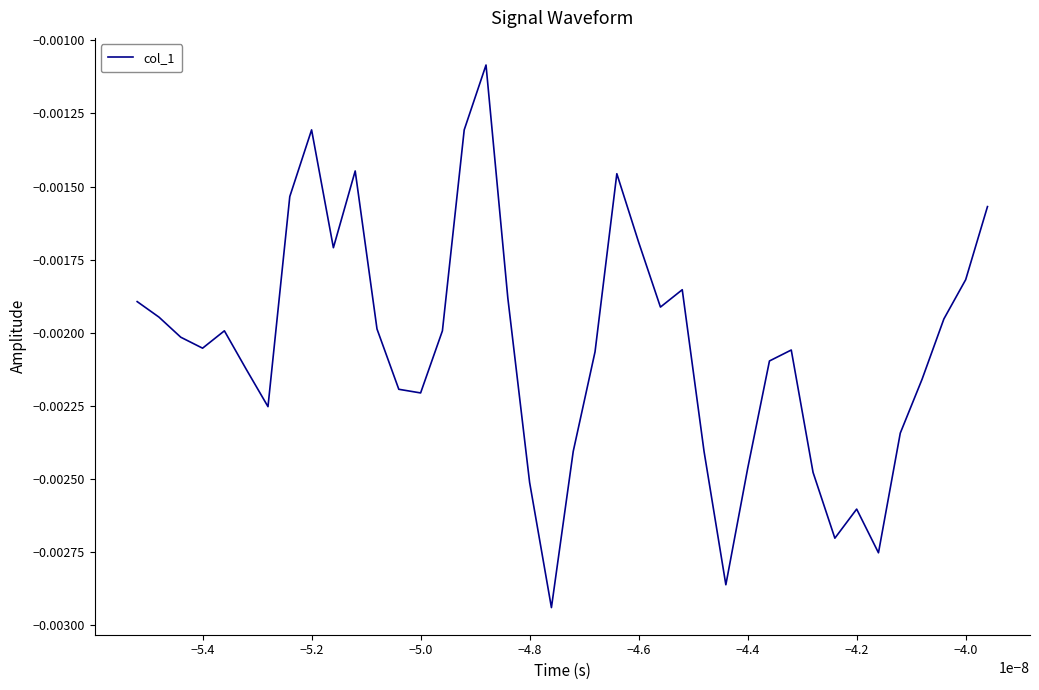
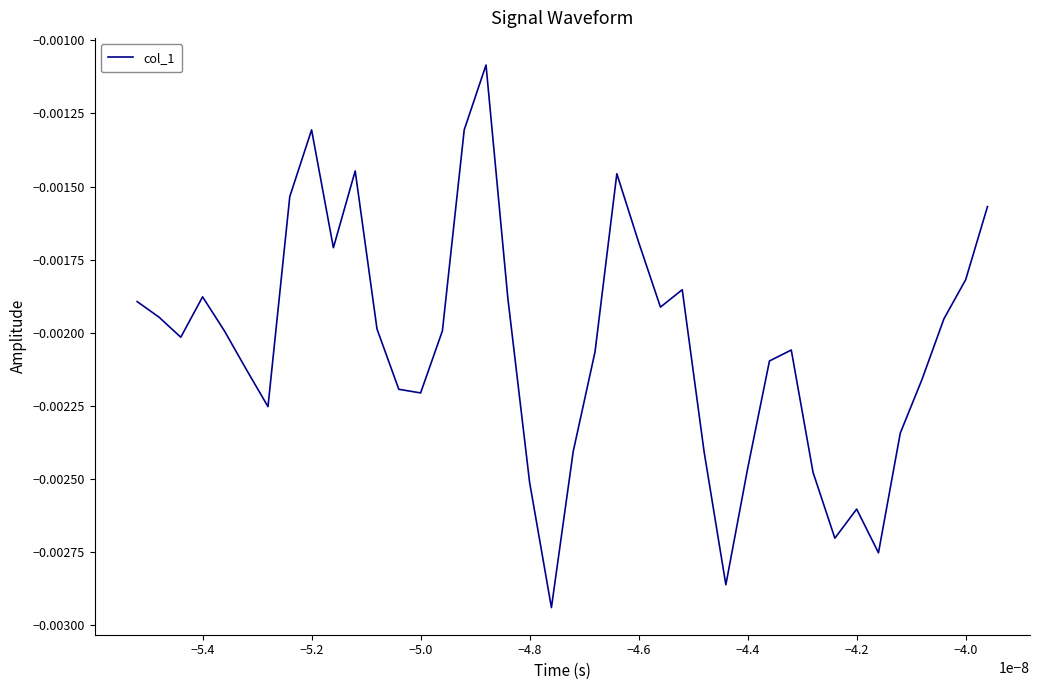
−5.4: -0.00205 -> -0.00188
